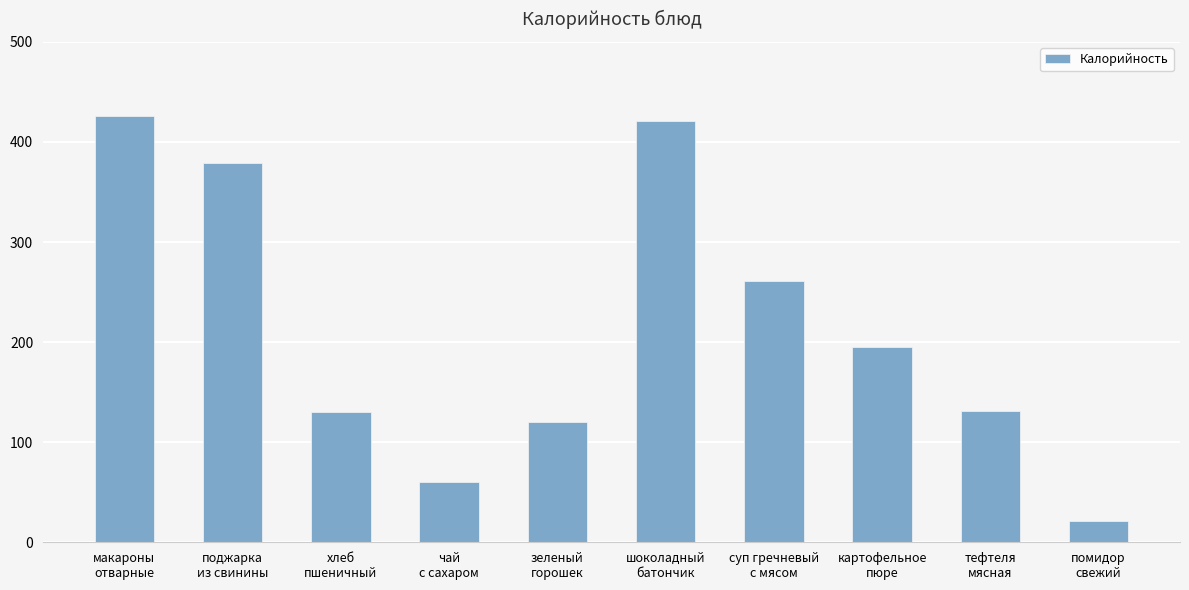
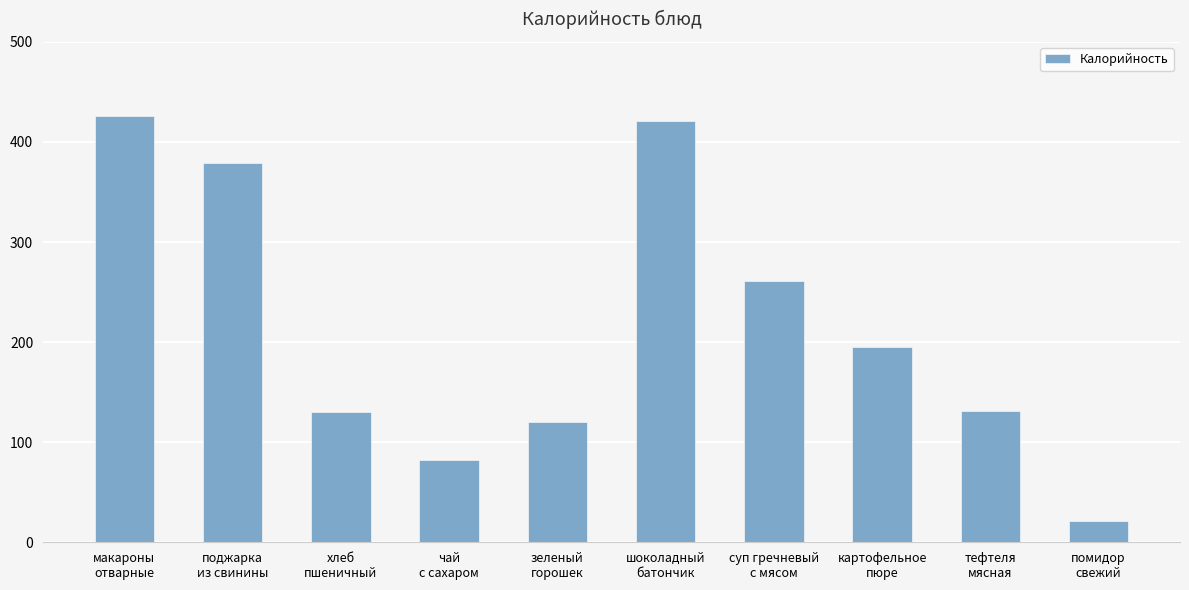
чай с сахаром: 60 -> 82
